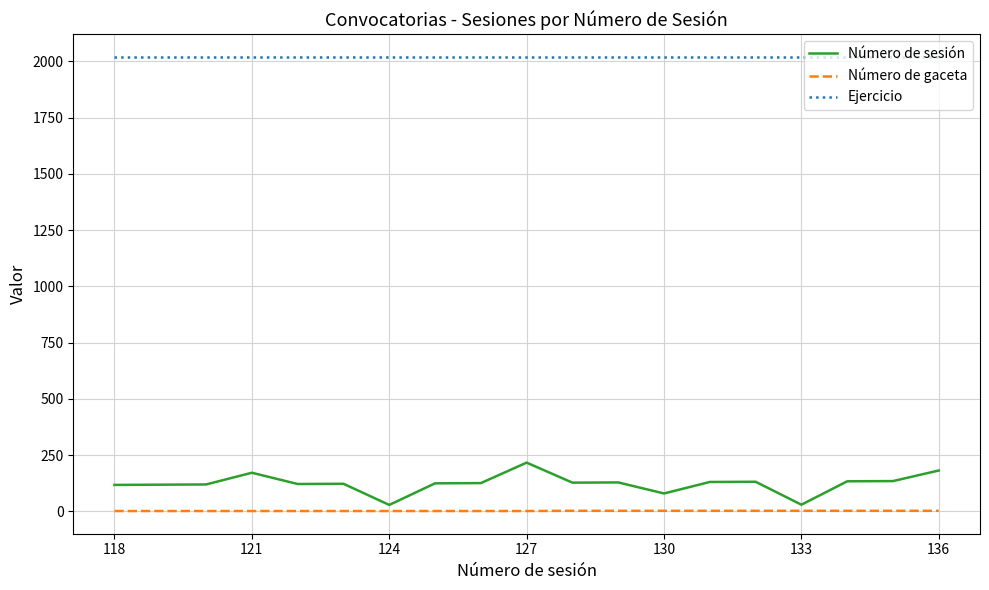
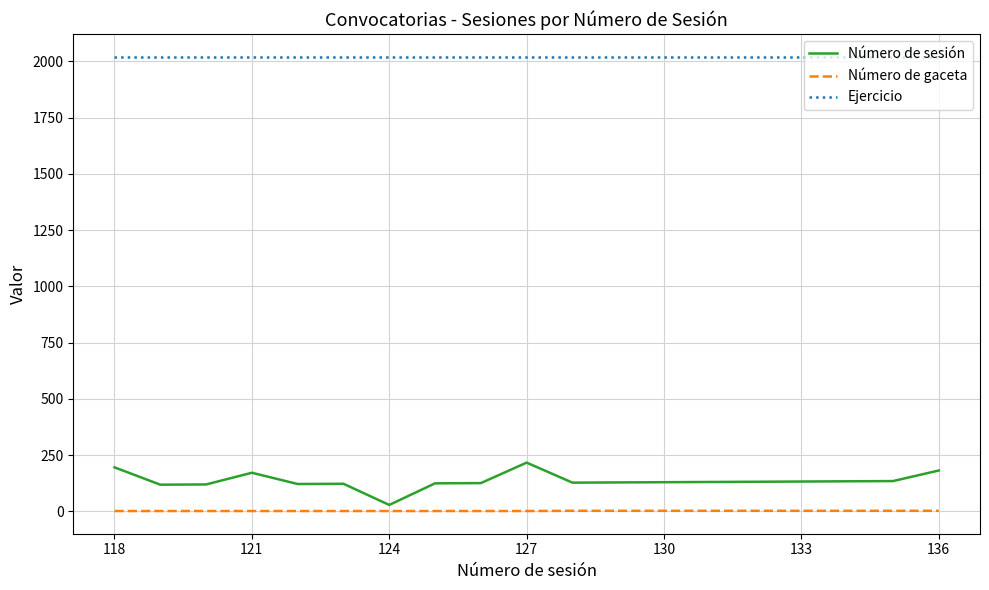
Número de sesión, 118: 120 -> 200
Número de sesión, 130: 80 -> 130
Número de sesión, 133: 30 -> 130
